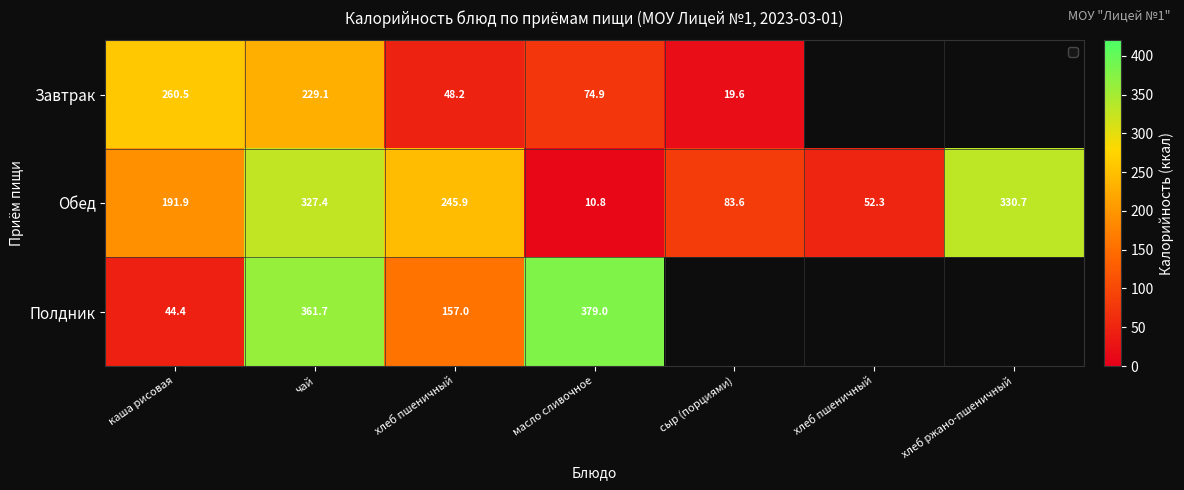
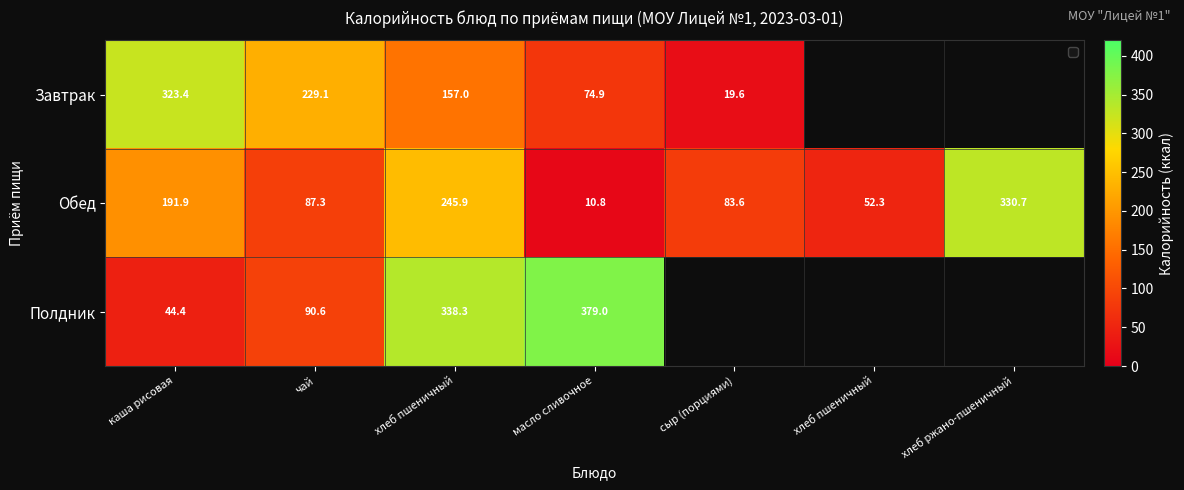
Завтрак, каша рисовая: 260.5 -> 323.4
Завтрак, хлеб пшеничный: 48.2 -> 157.0
Обед, чай: 327.4 -> 87.3
Полдник, чай: 361.7 -> 90.6
Полдник, хлеб пшеничный: 157.0 -> 338.3
